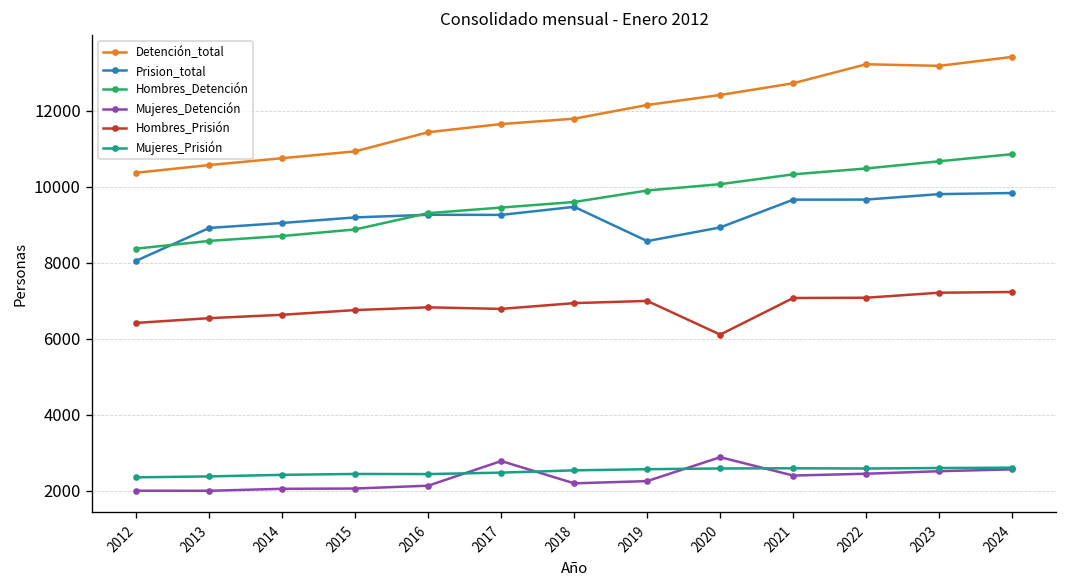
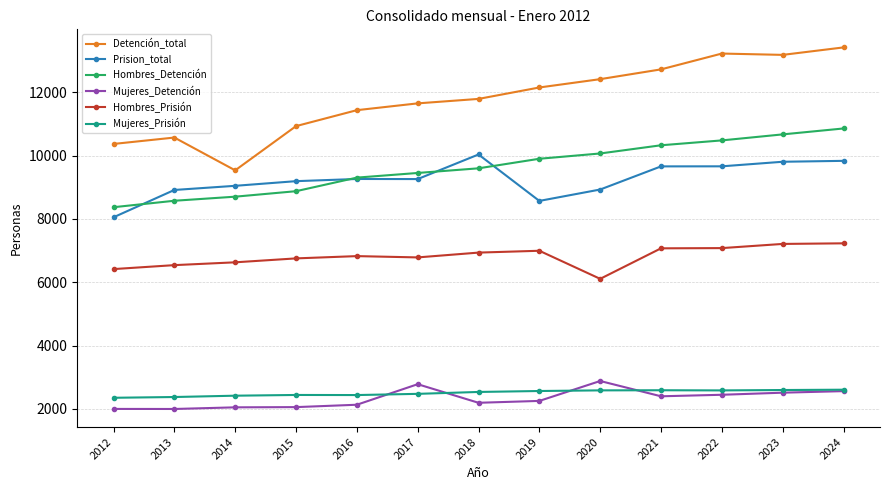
Detención_total, 2014: 10800 -> 9500
Prision_total, 2018: 9500 -> 10000
